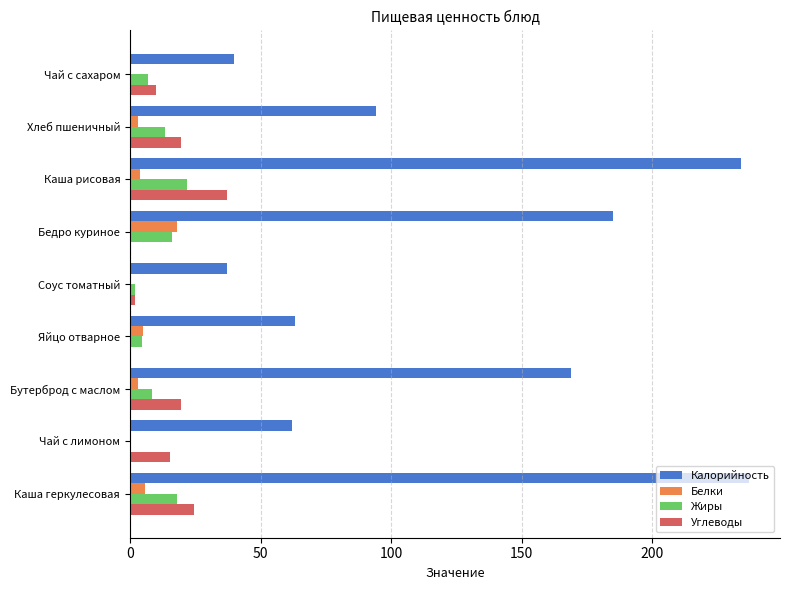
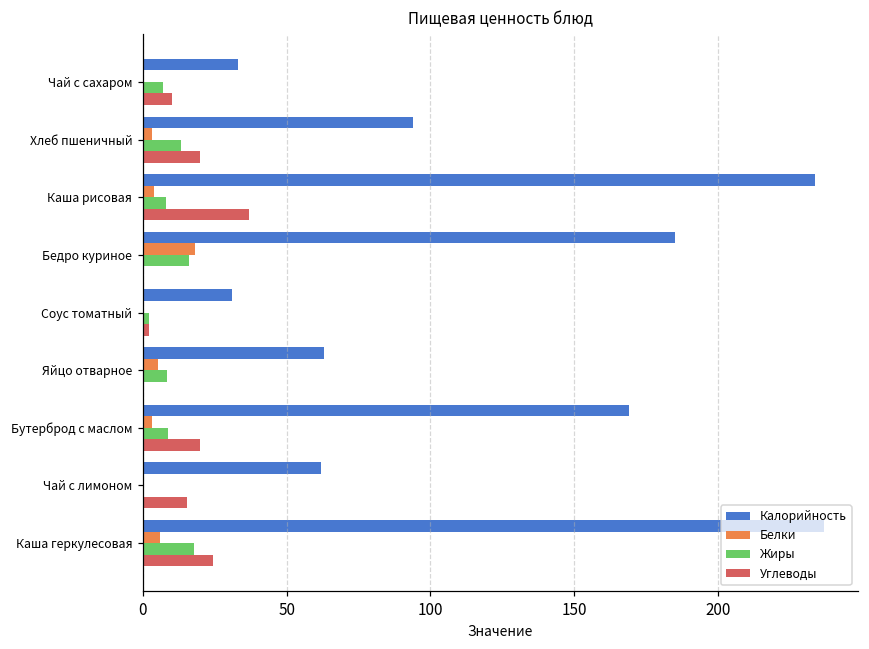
Калорийность, Чай с сахаром: 40 -> 33
Жиры, Каша рисовая: 22 -> 8
Калорийность, Соус томатный: 37 -> 31
Жиры, Яйцо отварное: 5 -> 8
